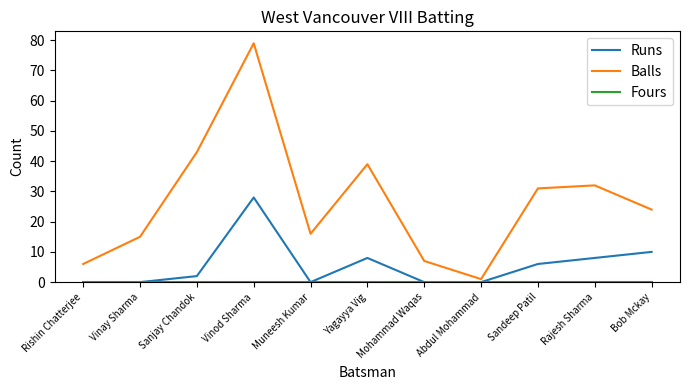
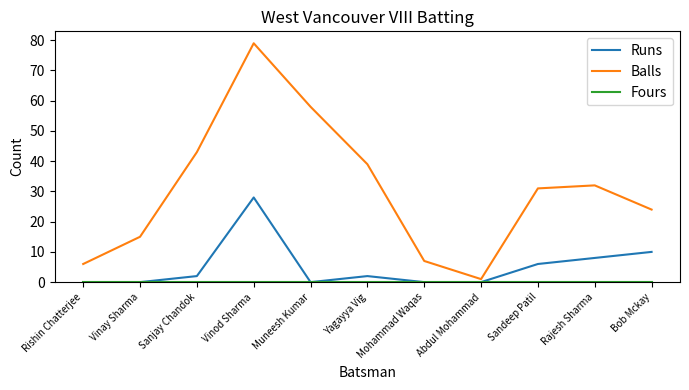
Balls, Muneesh Kumar: 16 -> 58
Runs, Yagayya Vig: 8 -> 2
